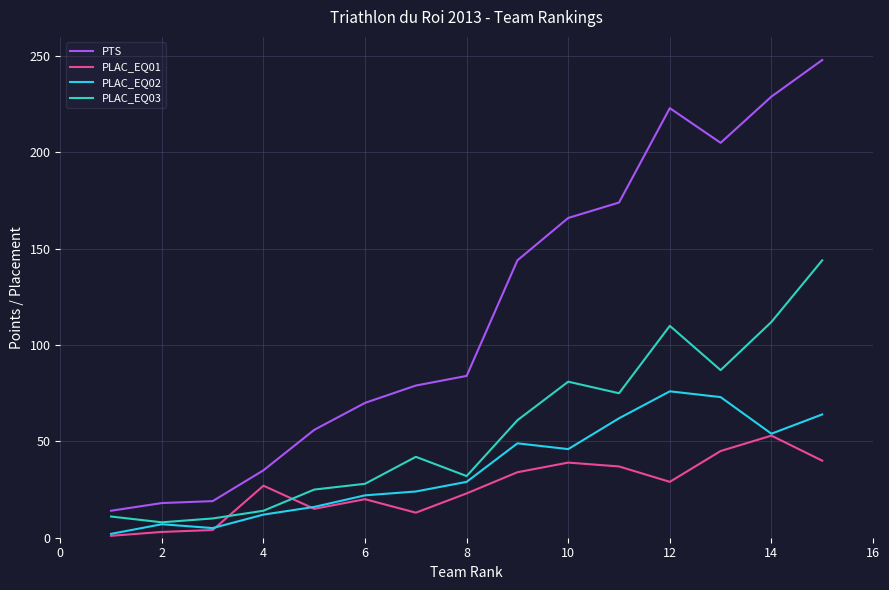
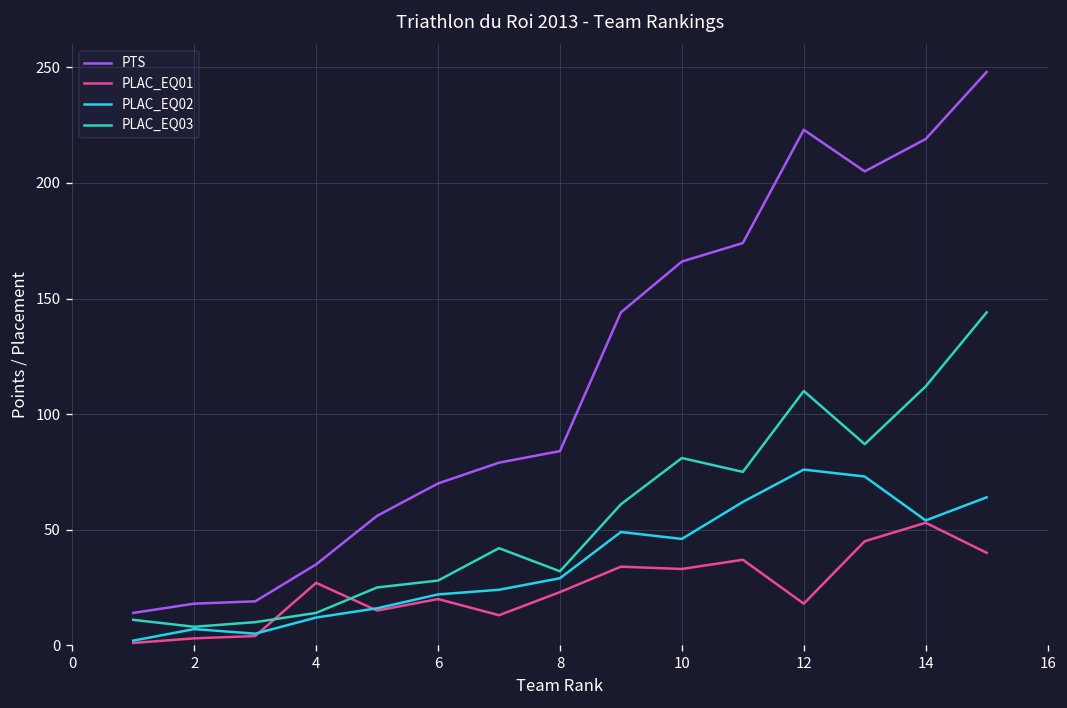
PLAC_EQ01, 10: 39 -> 33
PLAC_EQ01, 12: 29 -> 18
PTS, 14: 229 -> 219
